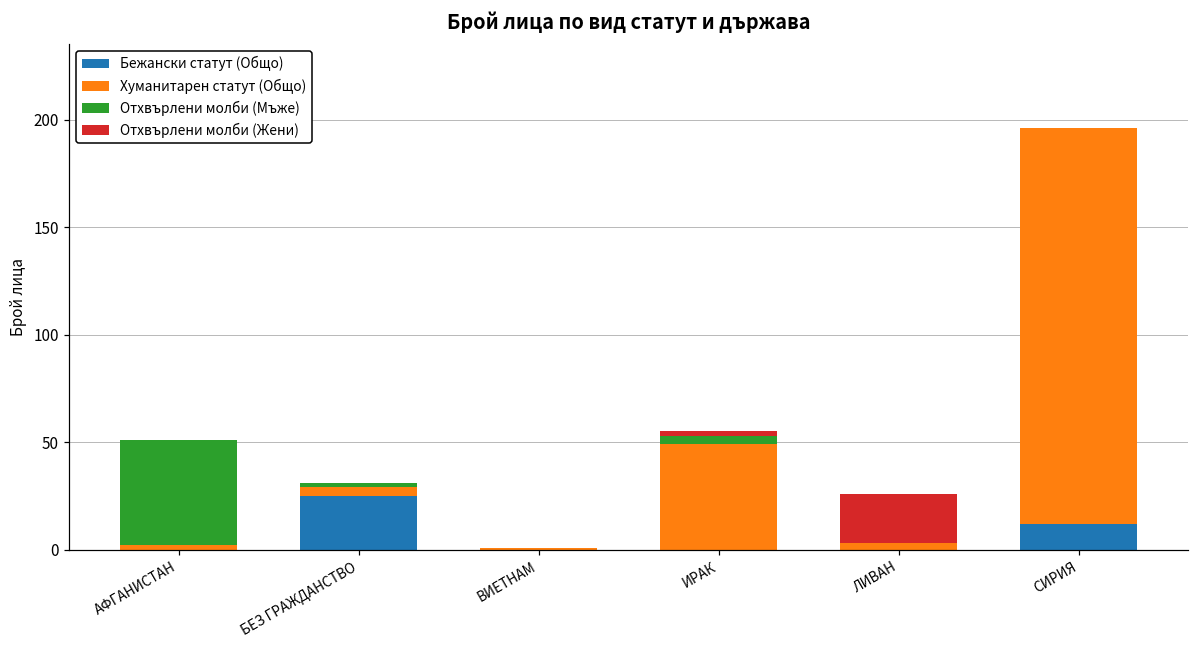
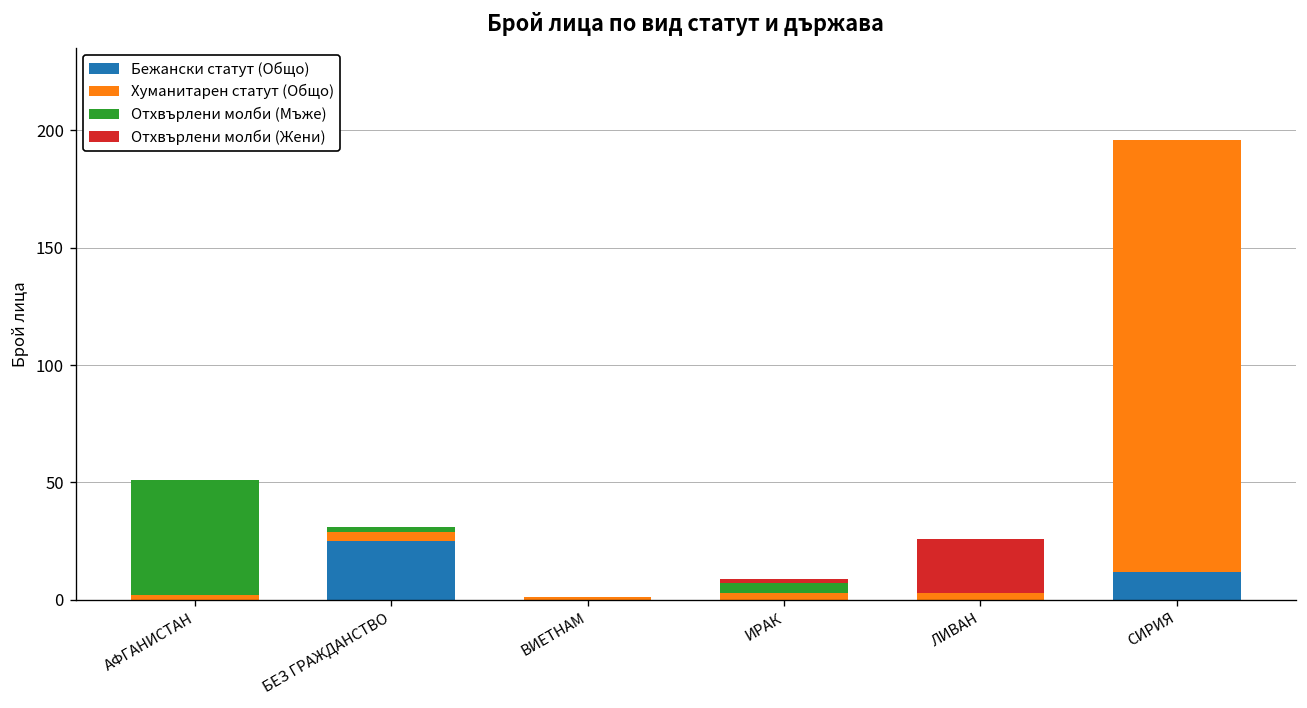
Хуманитарен статут (Общо), ИРАК: 49 -> 3
